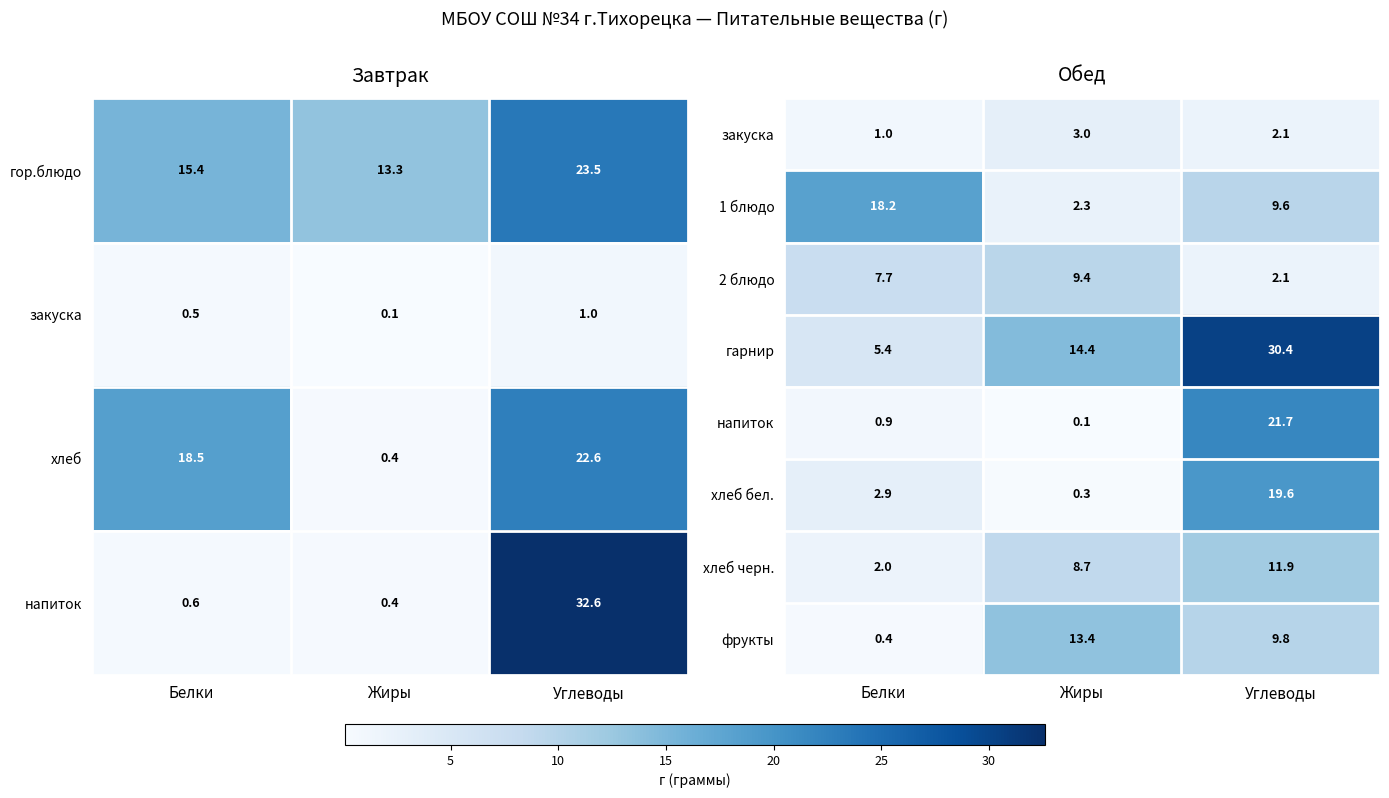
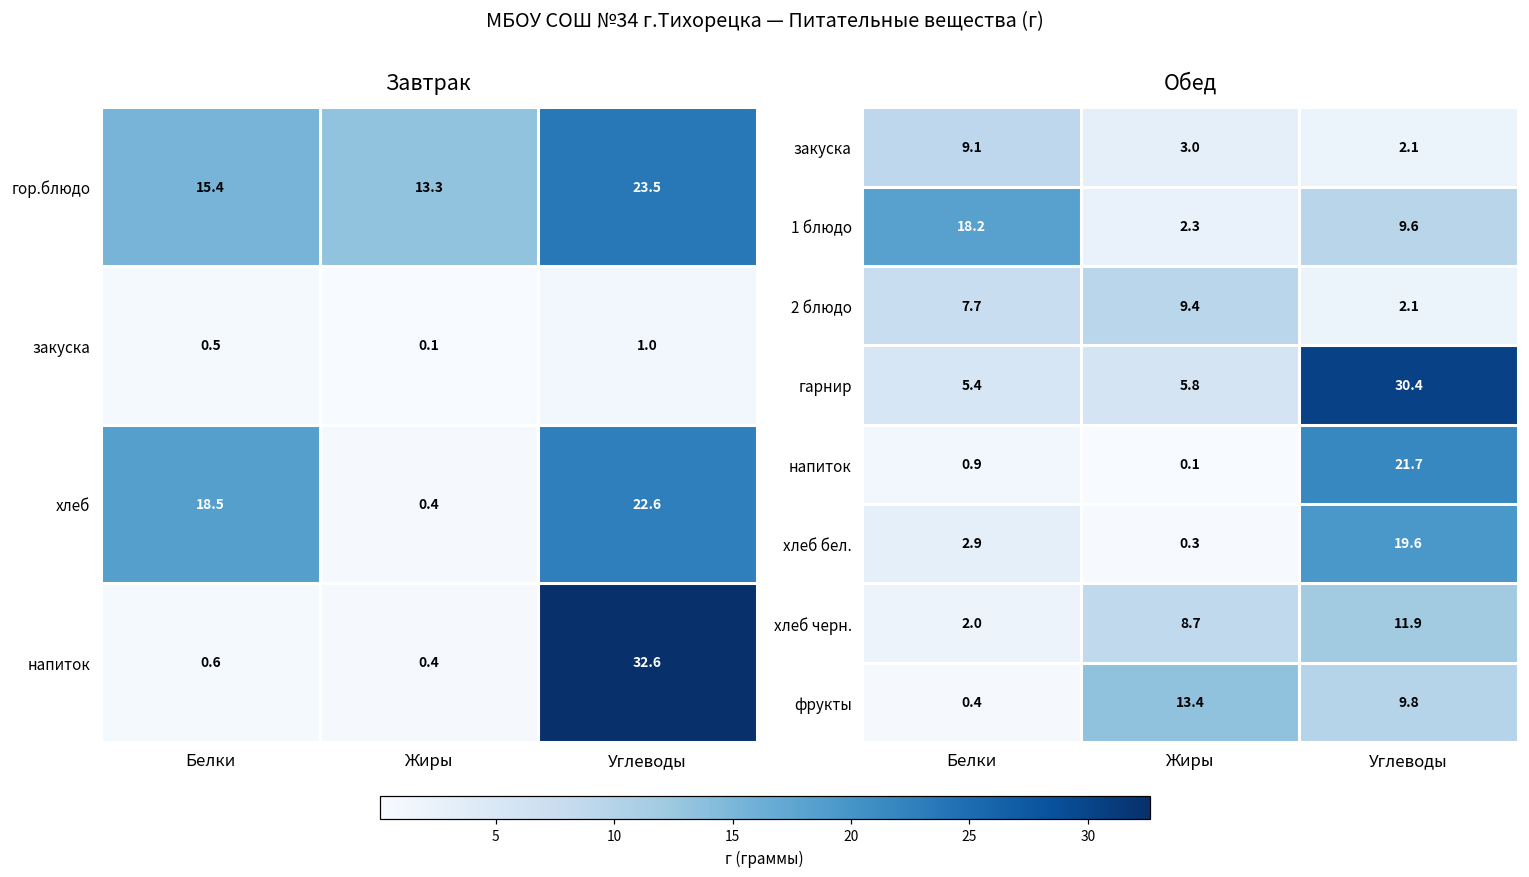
Обед, закуска, Белки: 1.0 -> 9.1
Обед, гарнир, Жиры: 14.4 -> 5.8
